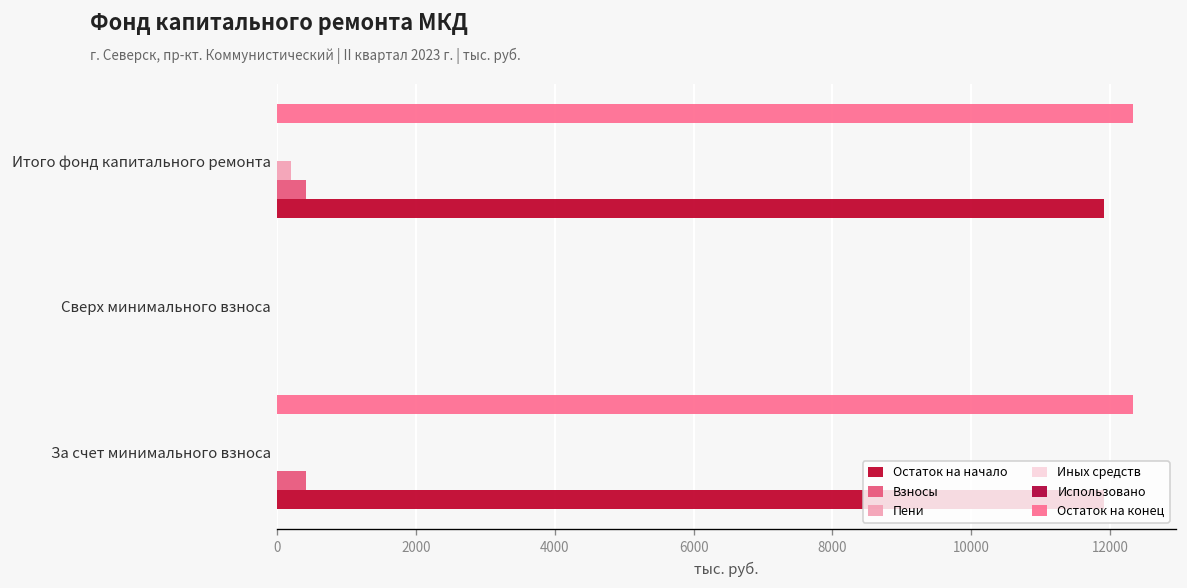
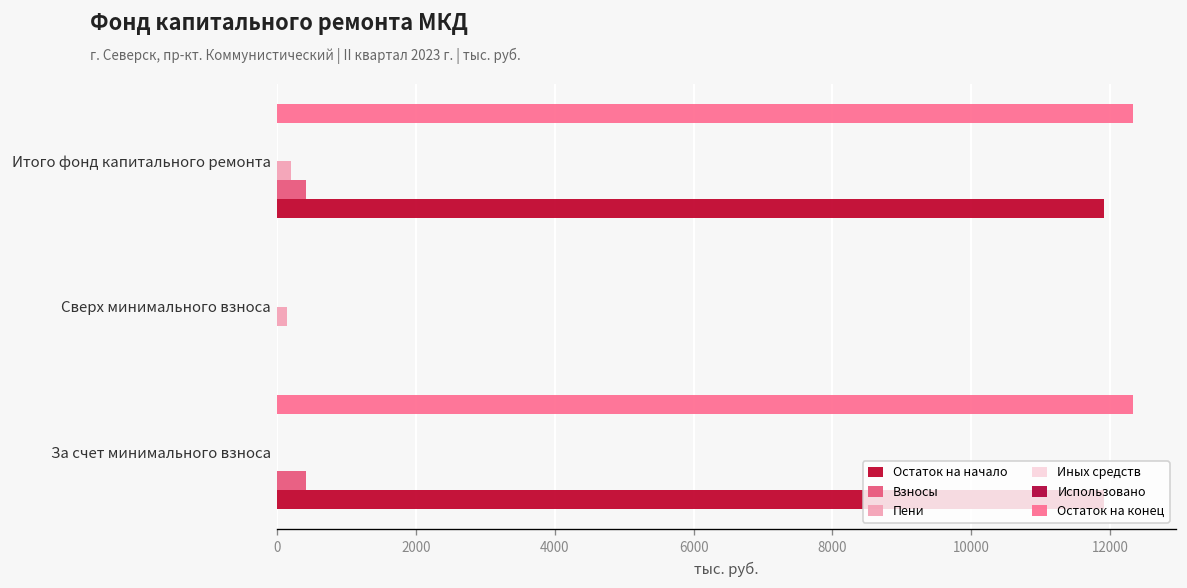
Пени, Сверх минимального взноса: 0 -> 100
